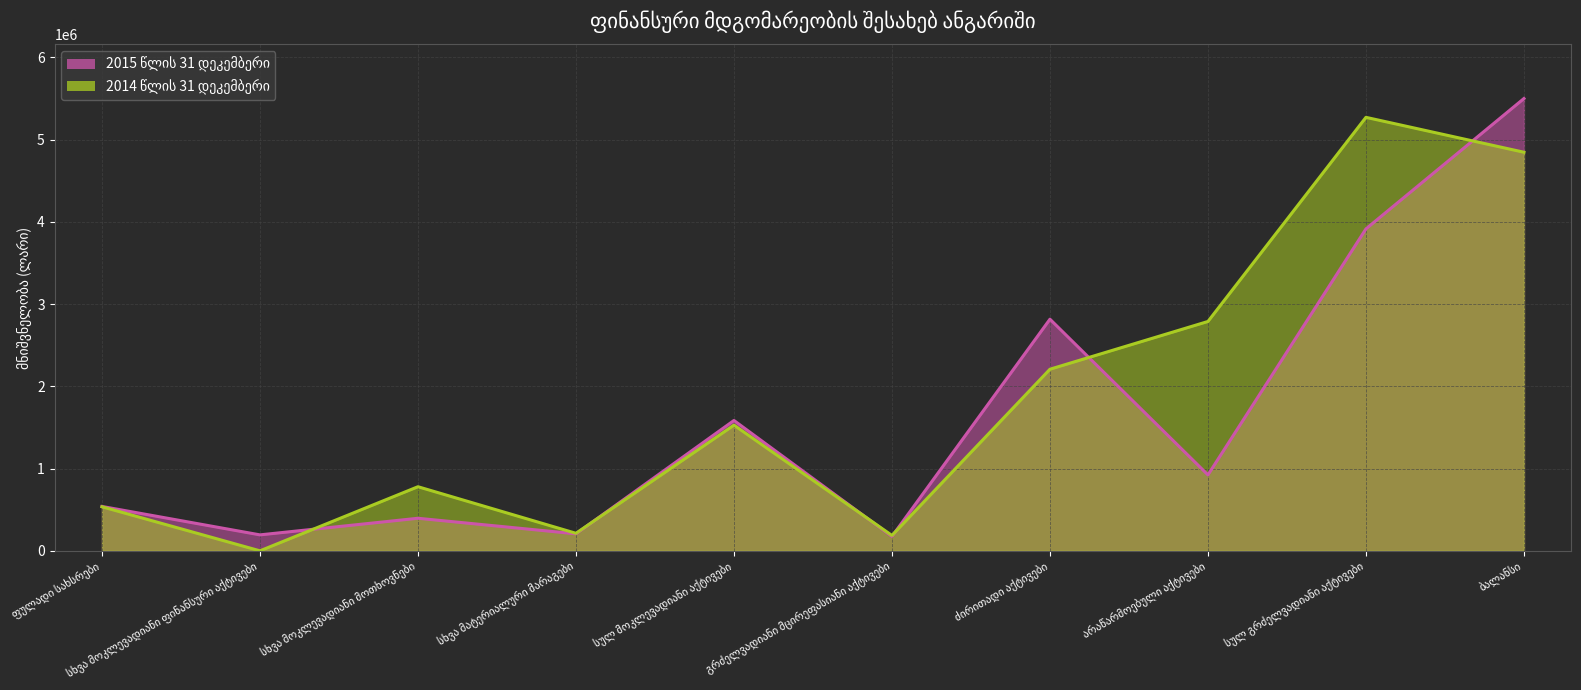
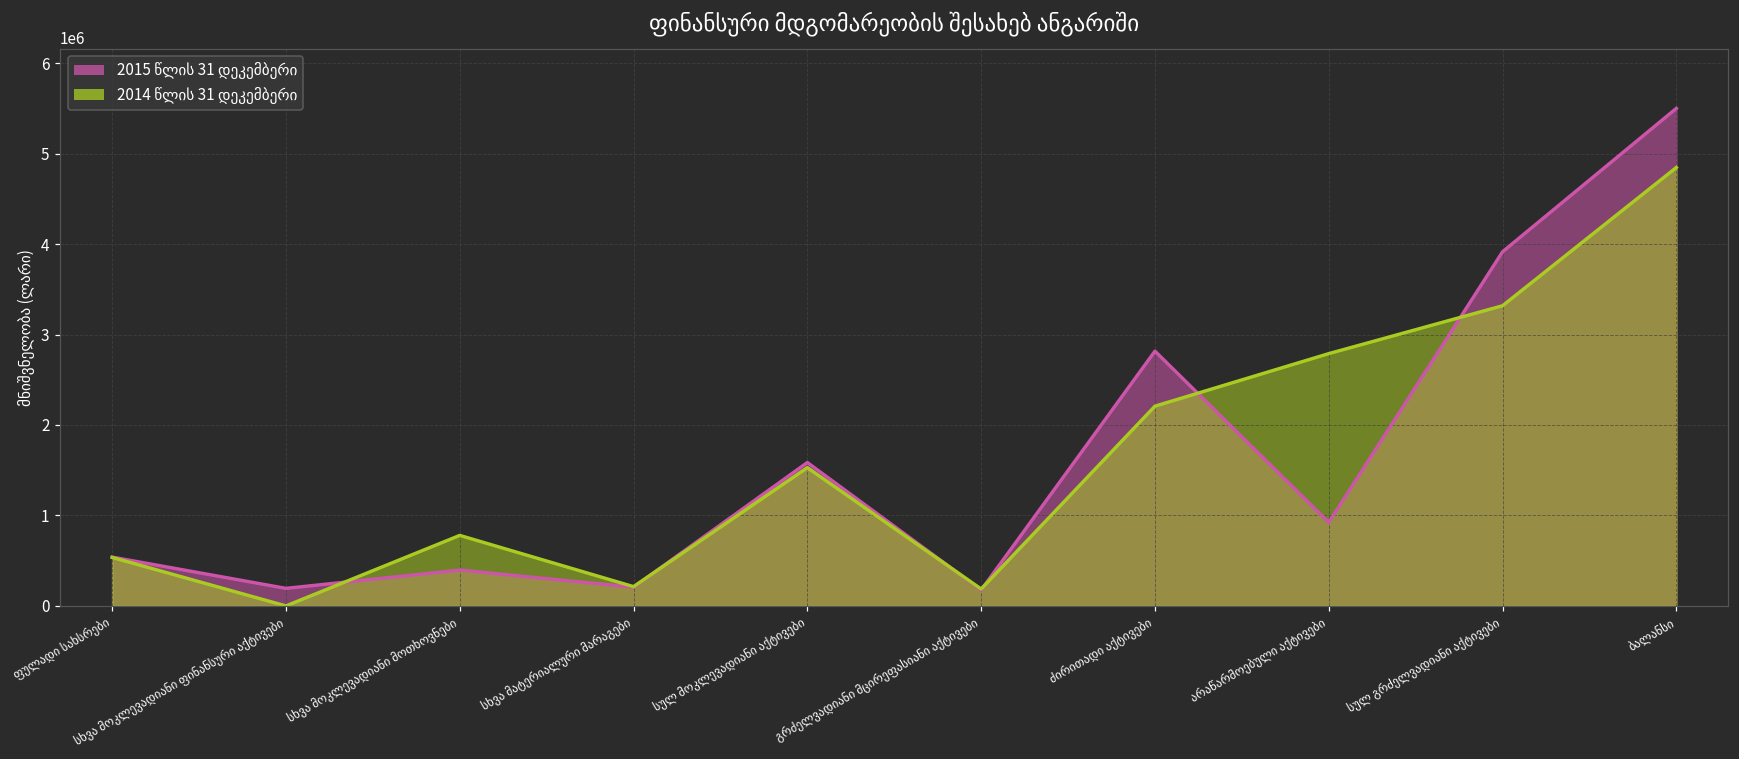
2014 წლის 31 დეკემბერი, სულ გრძელვადიანი აქტივები: 5300000 -> 3300000
